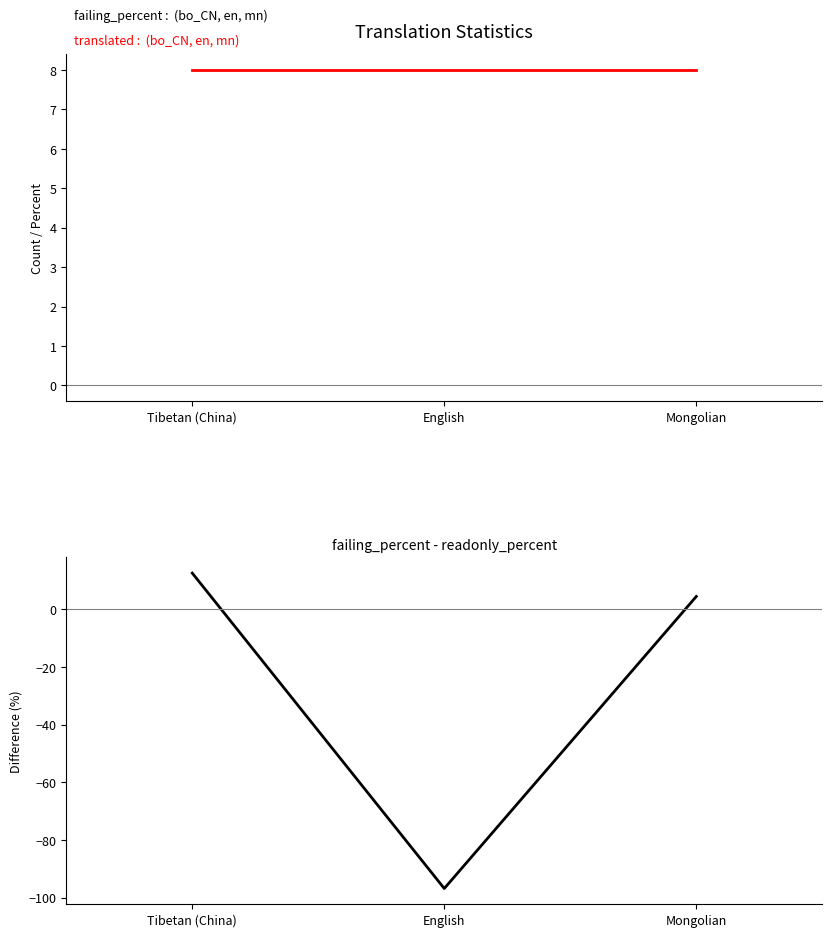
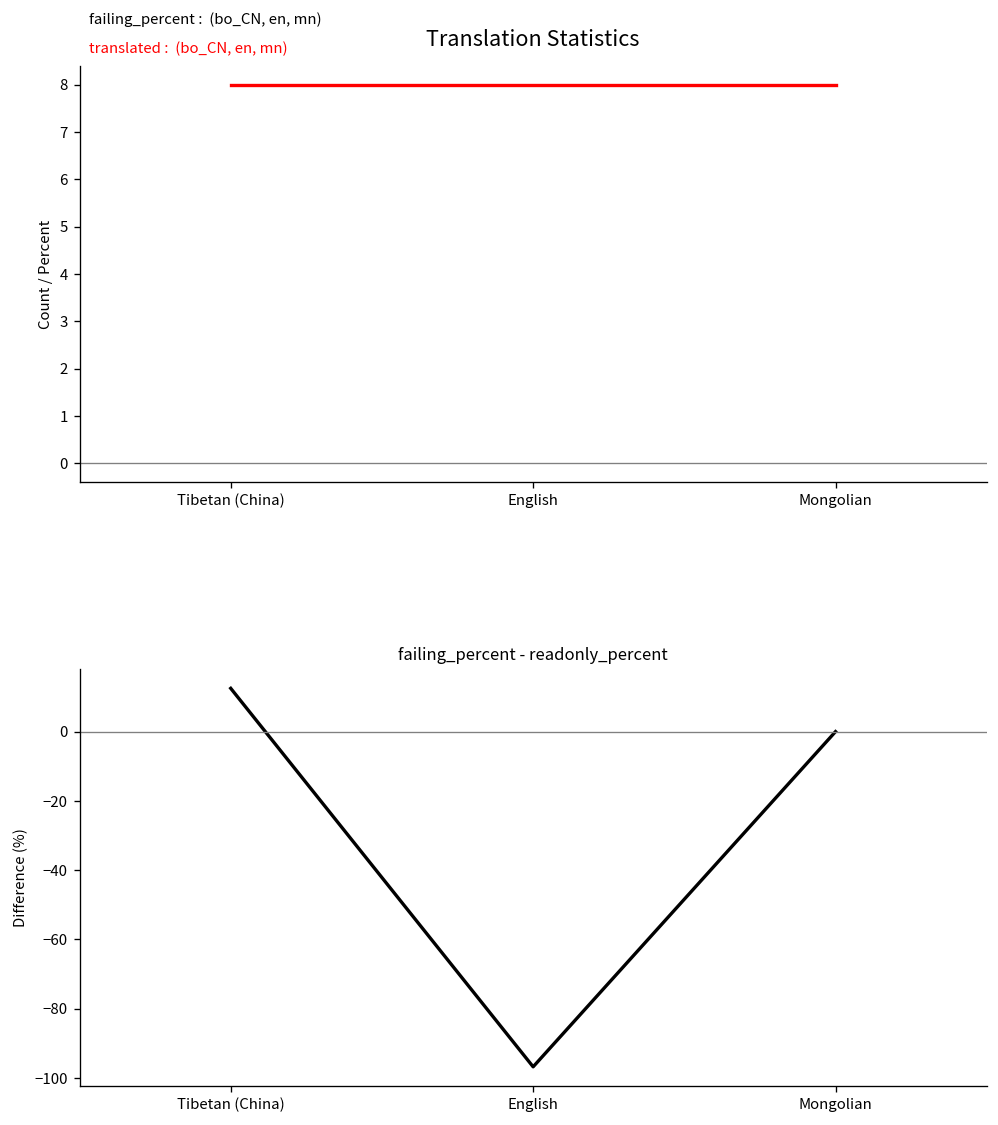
failing_percent - readonly_percent, Mongolian: 4 -> 0
